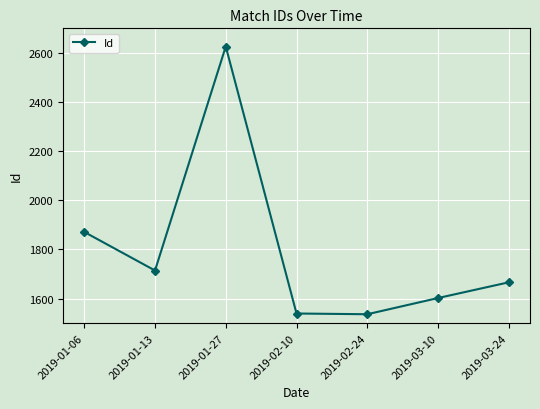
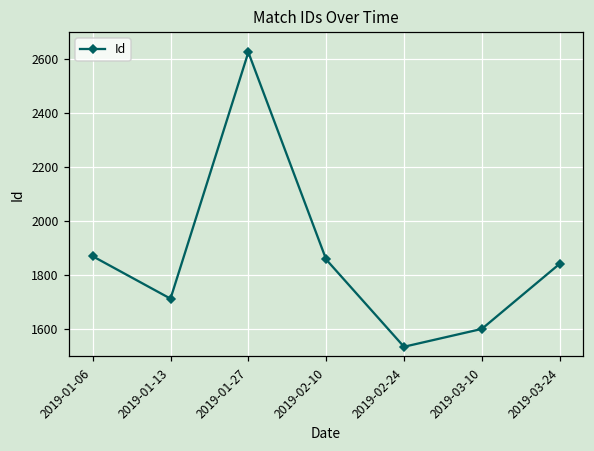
2019-02-10: 1540 -> 1860
2019-03-24: 1670 -> 1840
